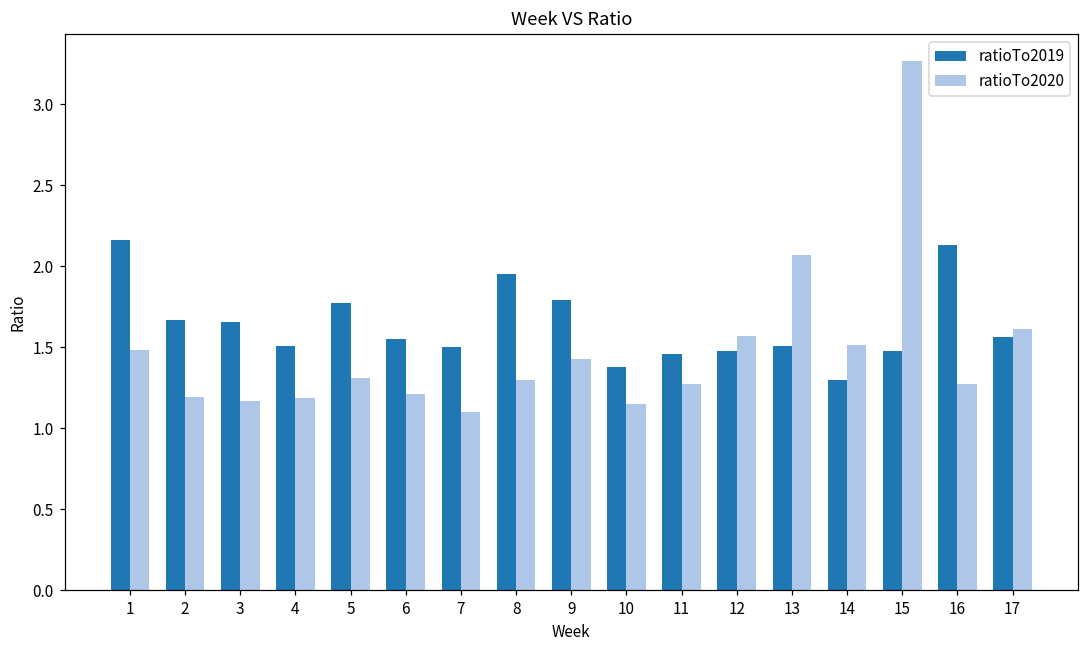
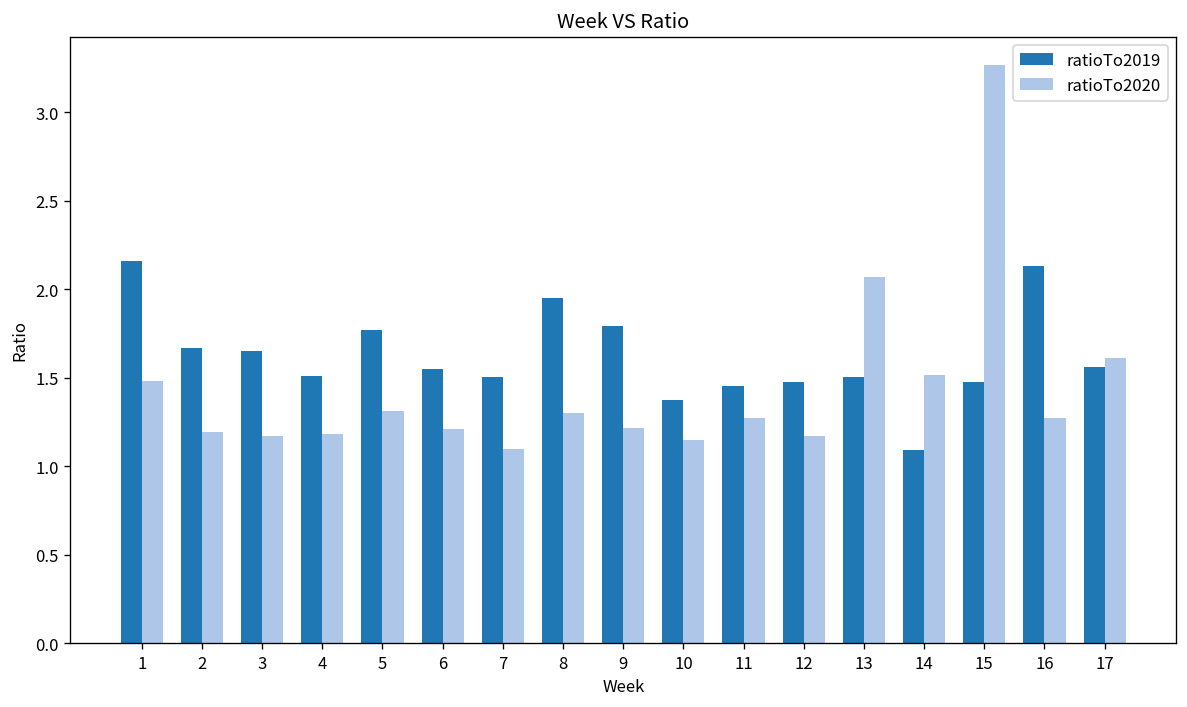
ratioTo2020, 9: 1.42 -> 1.22
ratioTo2020, 12: 1.57 -> 1.17
ratioTo2019, 14: 1.30 -> 1.09
